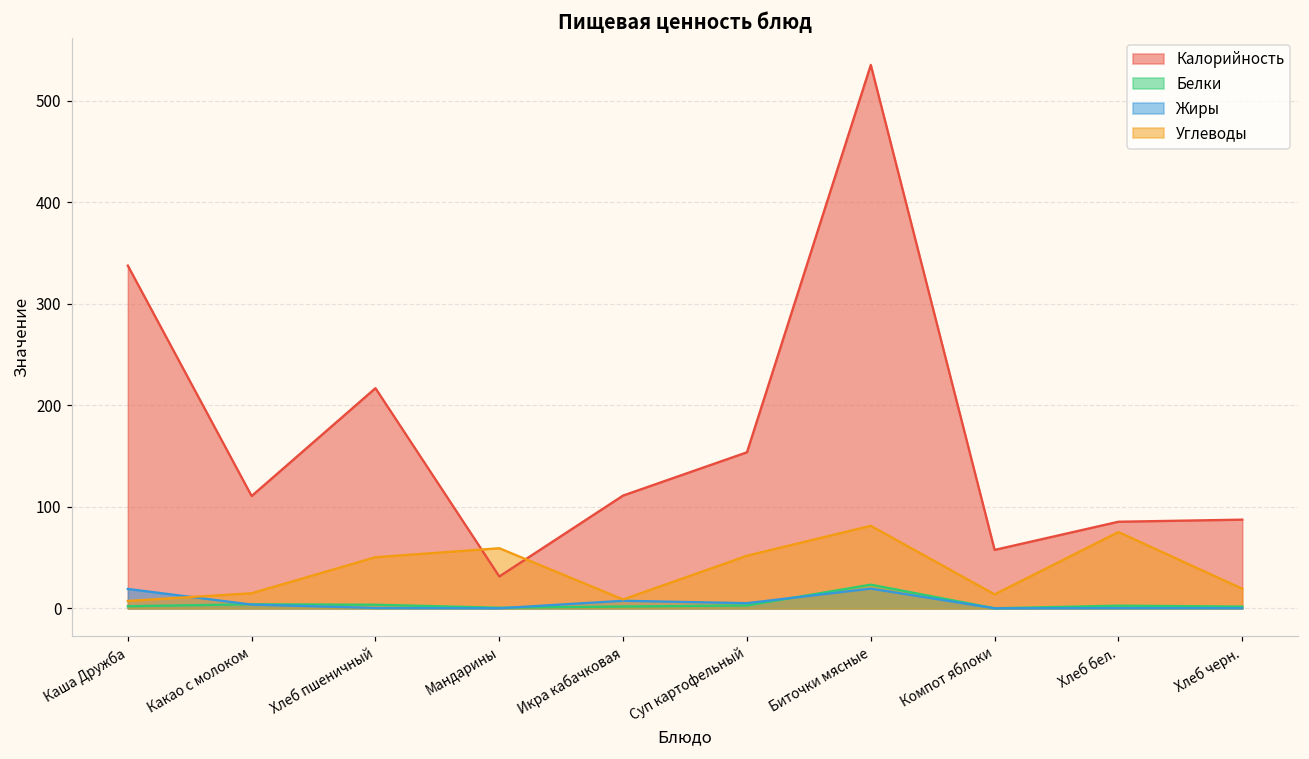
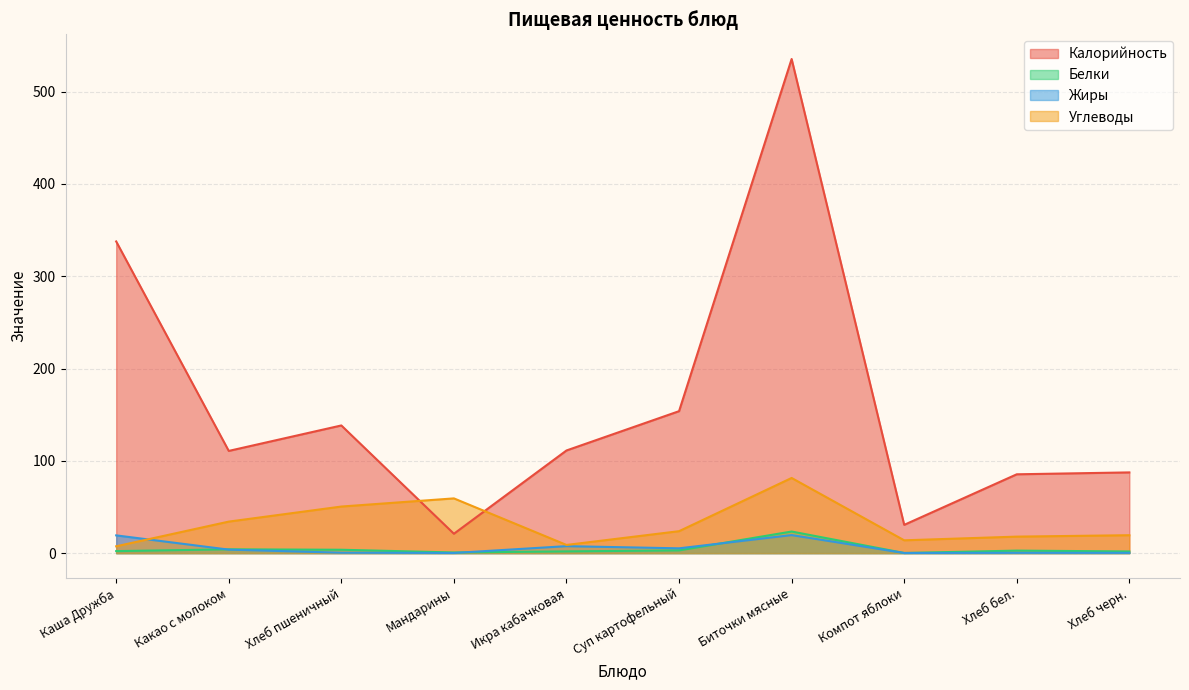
Углеводы, Какао с молоком: 10 -> 30
Калорийность, Хлеб пшеничный: 220 -> 140
Калорийность, Мандарины: 30 -> 20
Углеводы, Суп картофельный: 50 -> 20
Калорийность, Компот яблоки: 60 -> 30
Углеводы, Хлеб бел.: 80 -> 20
